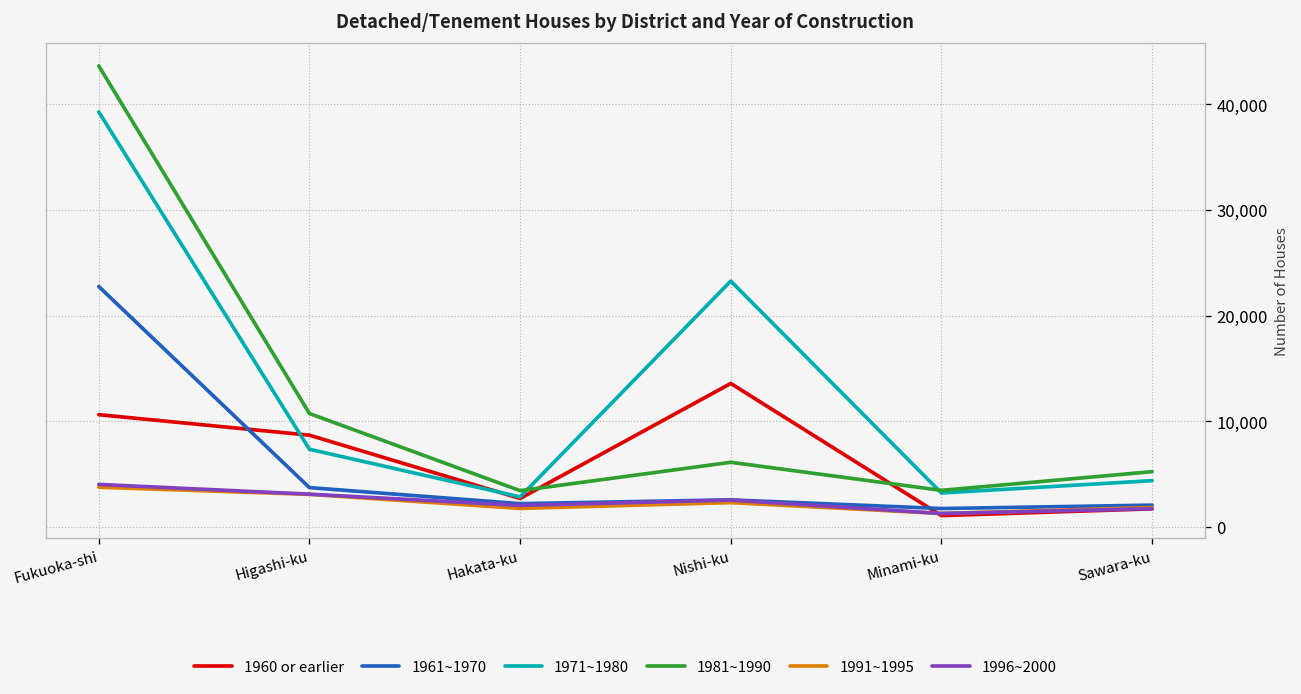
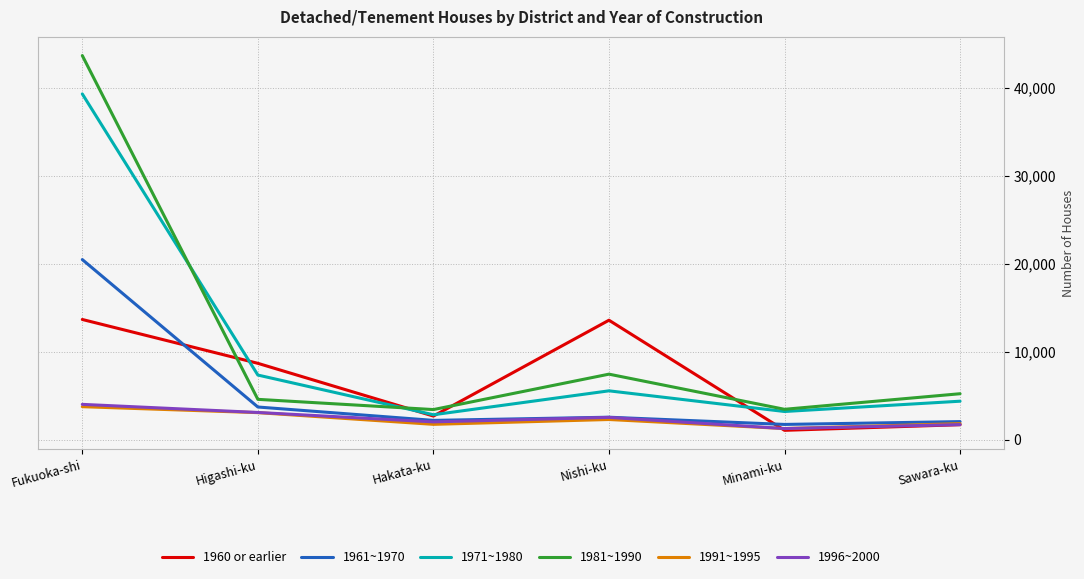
1960 or earlier, Fukuoka-shi: 11,000 -> 14,000
1961~1970, Fukuoka-shi: 23,000 -> 20,000
1981~1990, Higashi-ku: 11,000 -> 5,000
1971~1980, Nishi-ku: 23,000 -> 6,000
1981~1990, Nishi-ku: 6,000 -> 7,000
